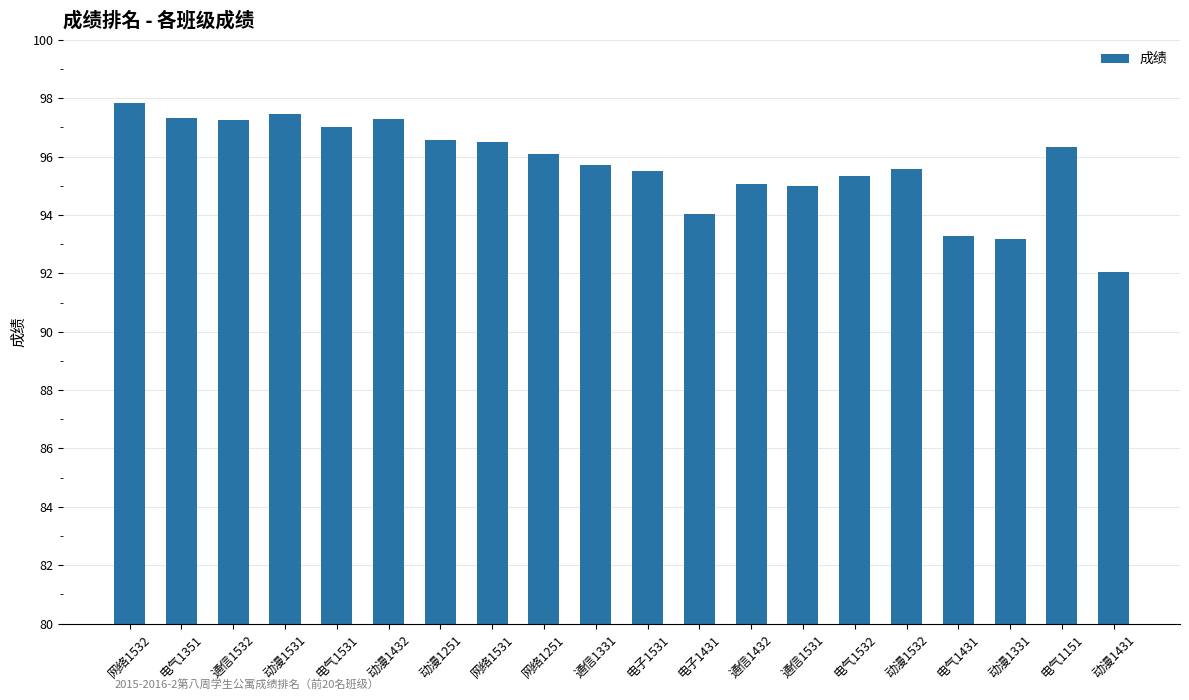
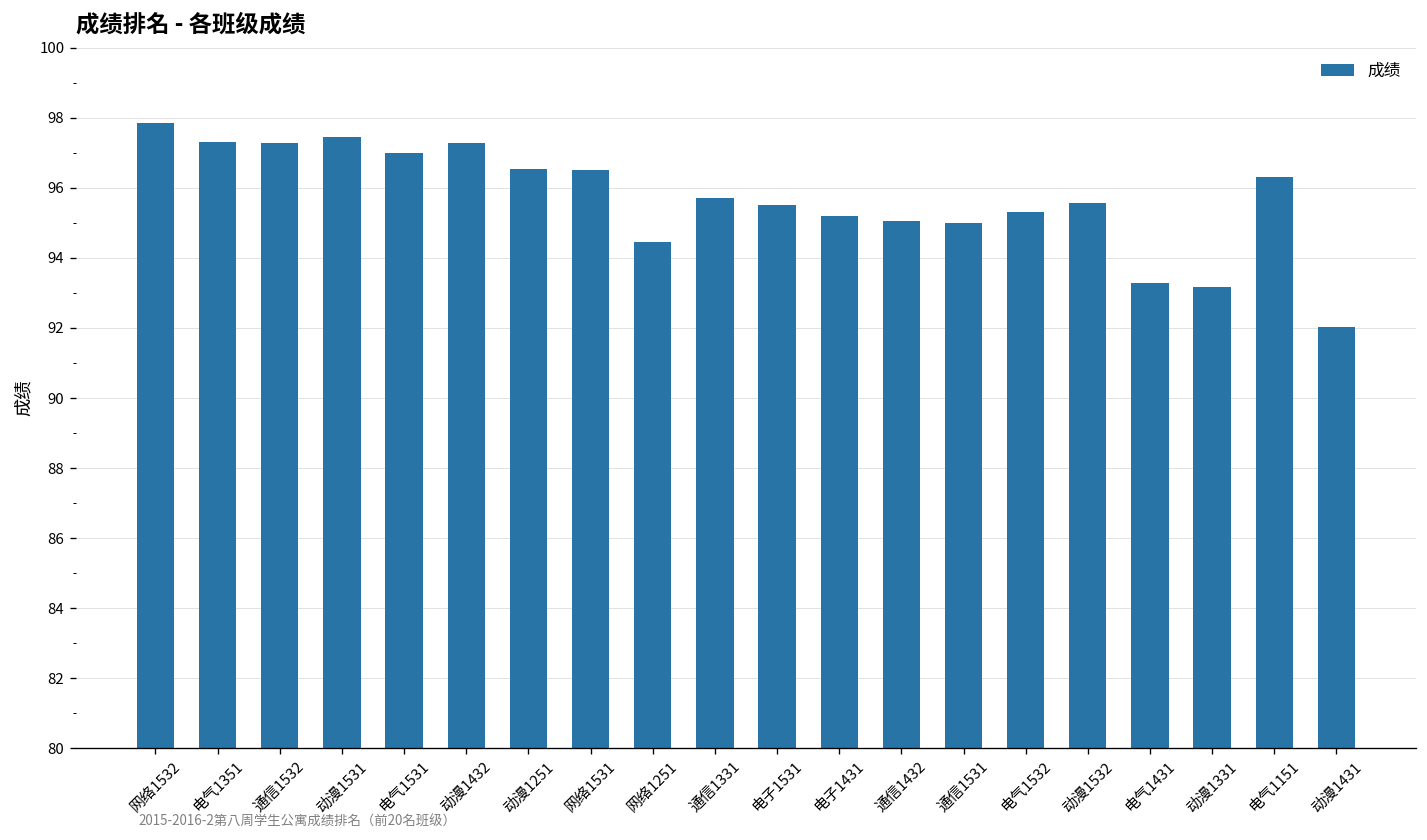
网络1251: 96.1 -> 94.5
电子1431: 94.0 -> 95.2
